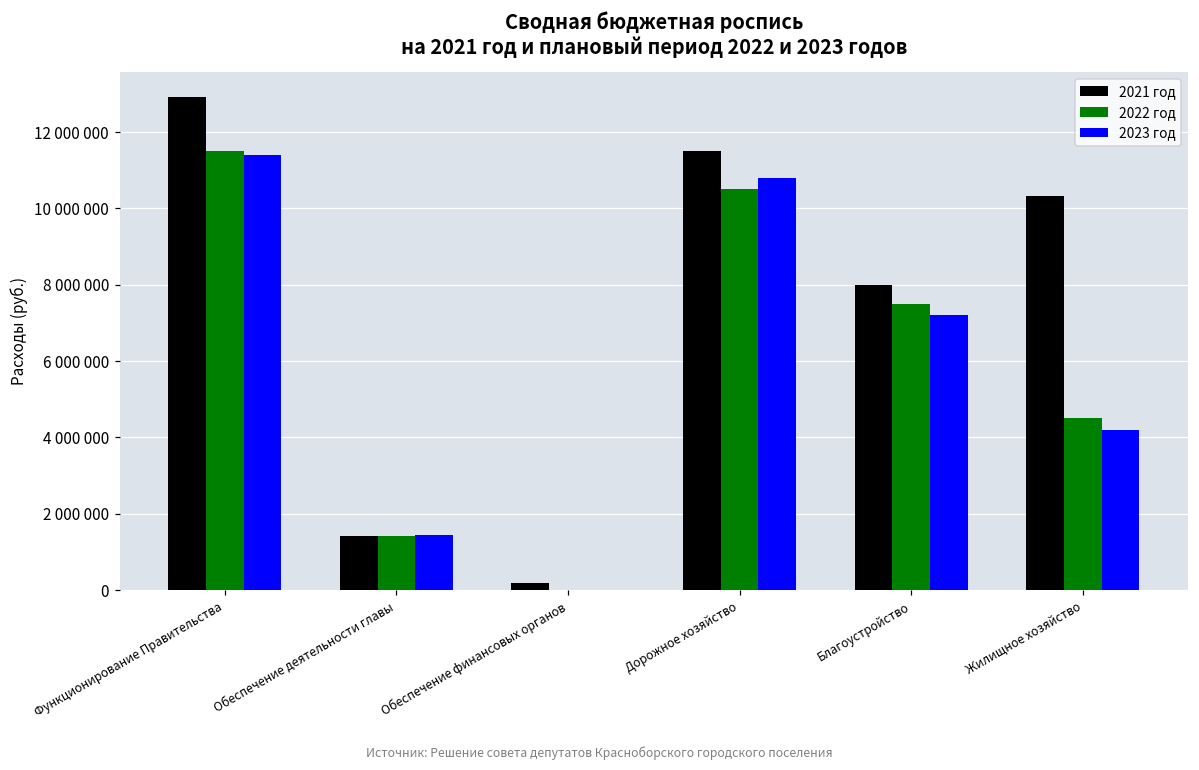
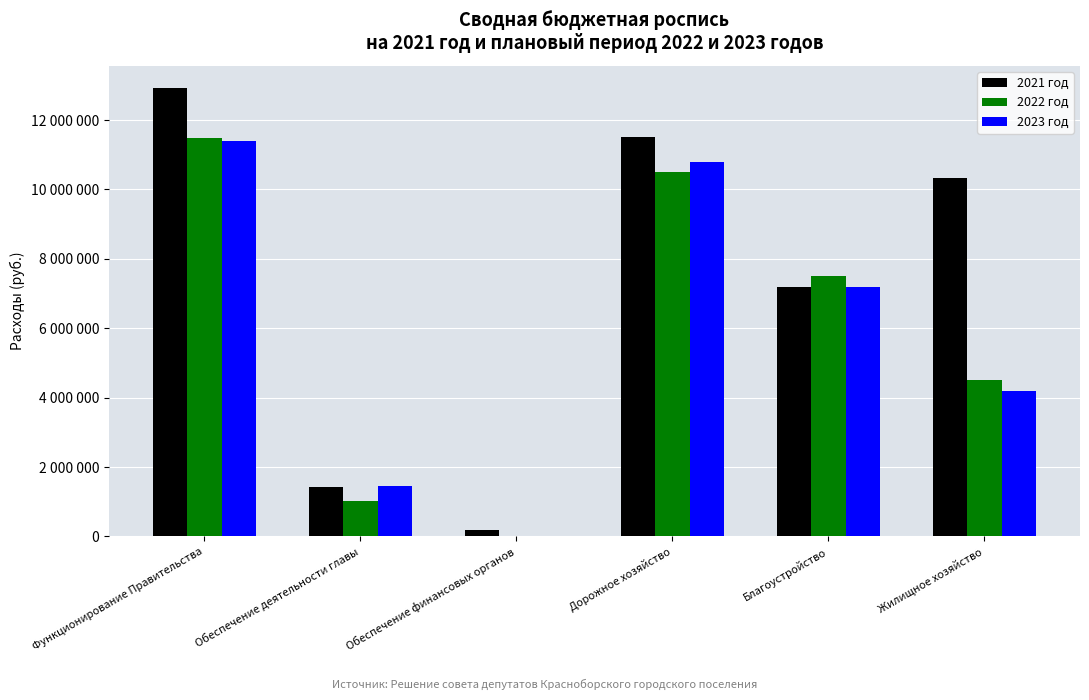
2022 год, Обеспечение деятельности главы: 1400000 -> 1000000
2021 год, Благоустройство: 8000000 -> 7200000
